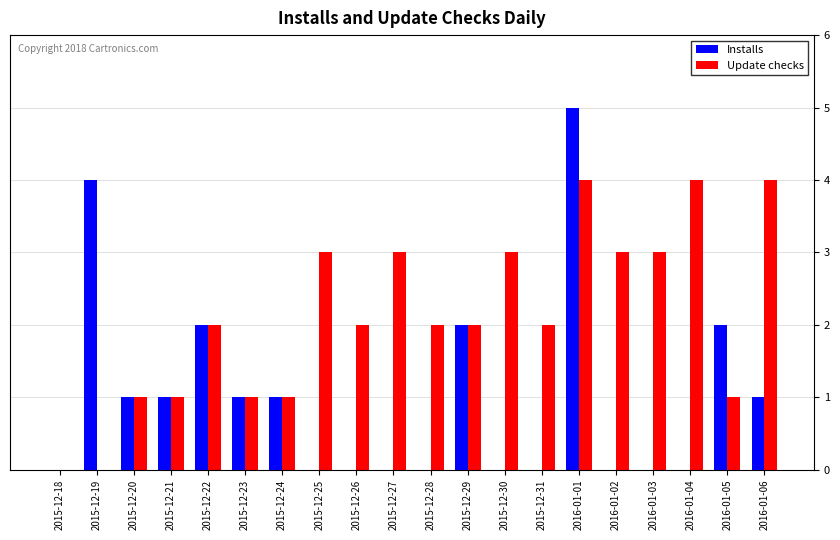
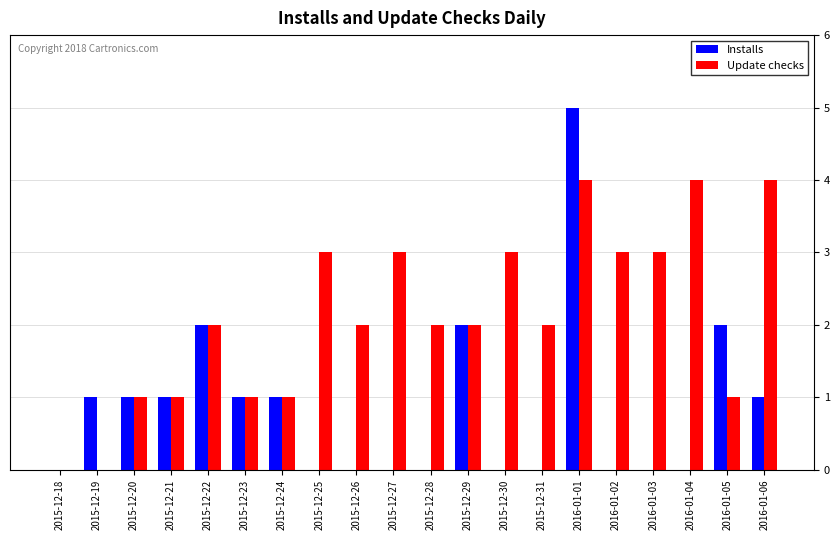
Installs, 2015-12-19: 4 -> 1
